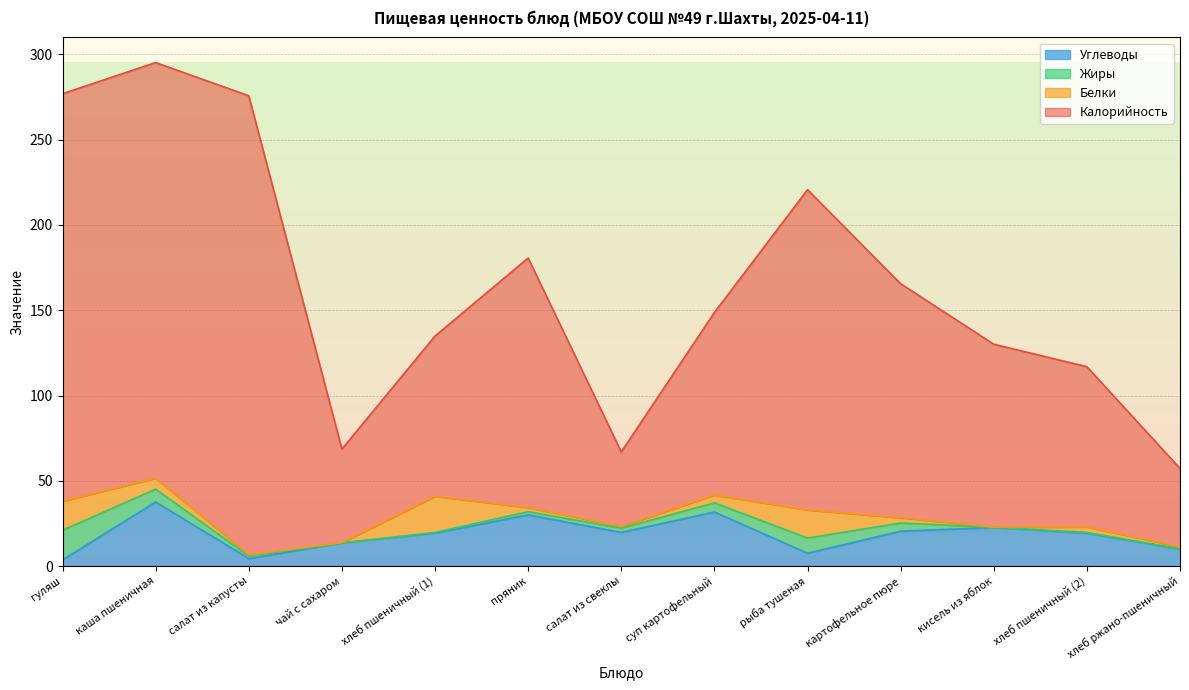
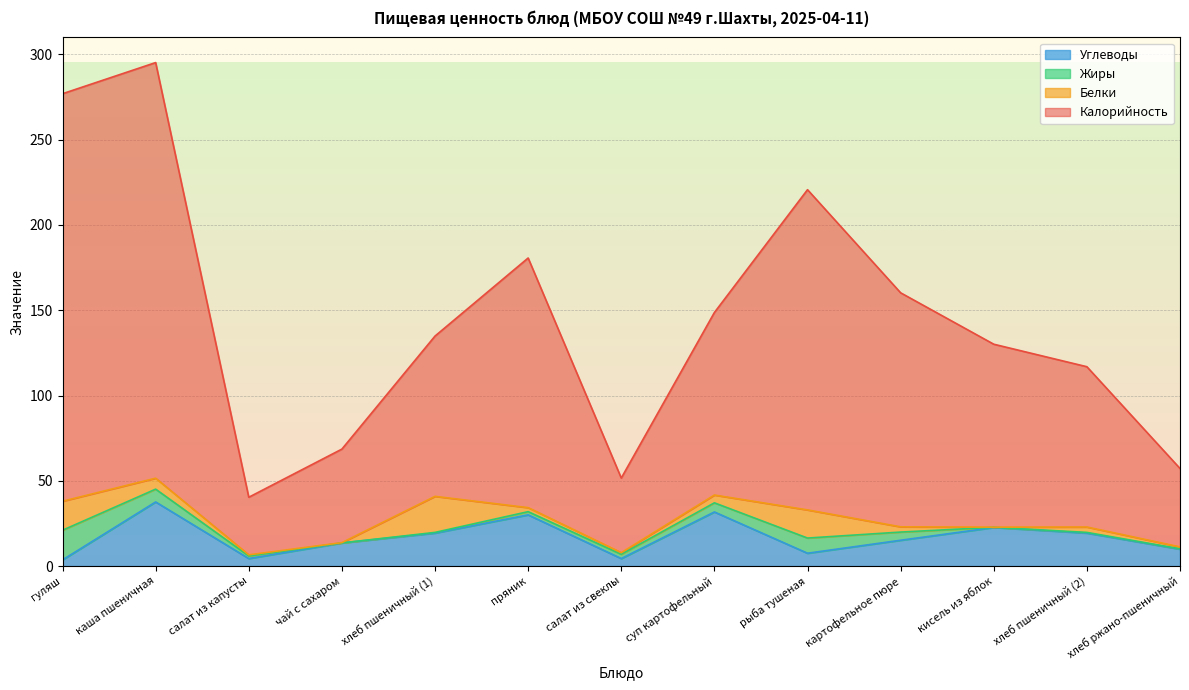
Калорийность, салат из капусты: 269 -> 34
Углеводы, салат из свеклы: 20 -> 4
Углеводы, картофельное пюре: 20 -> 15
